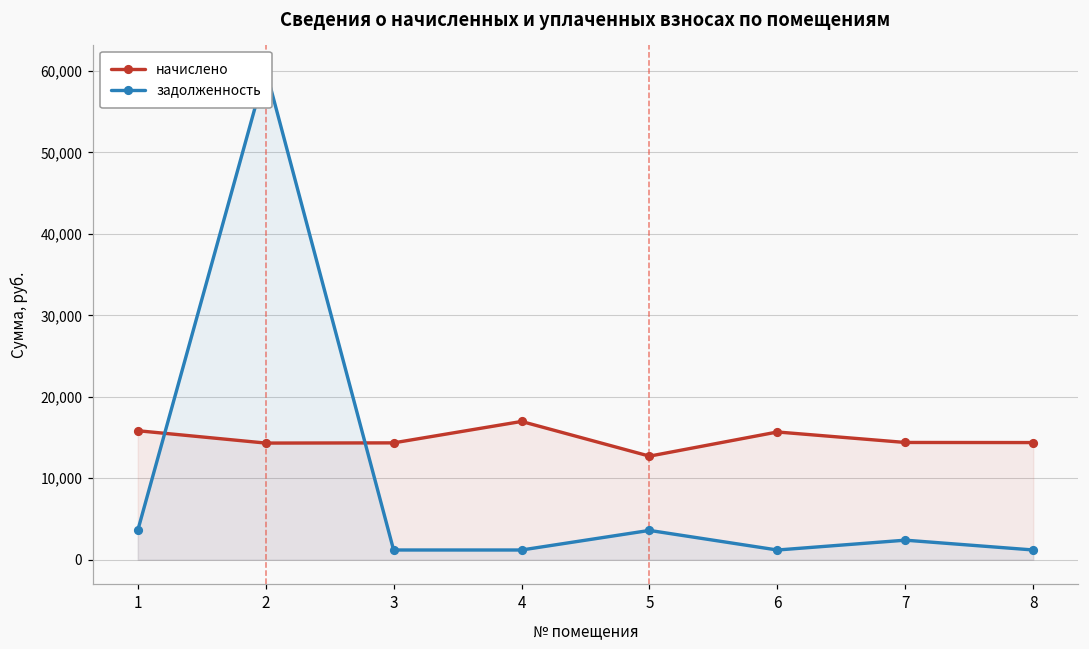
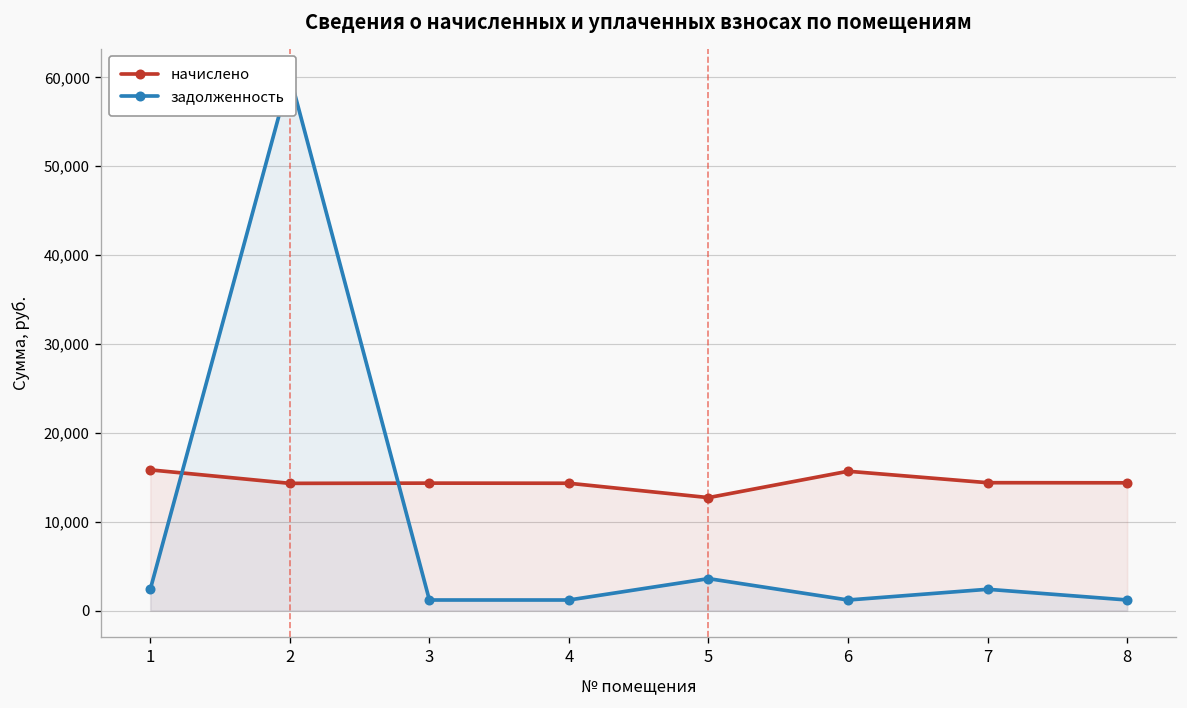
задолженность, 1: 4,000 -> 2,000
начислено, 4: 17,000 -> 14,000
